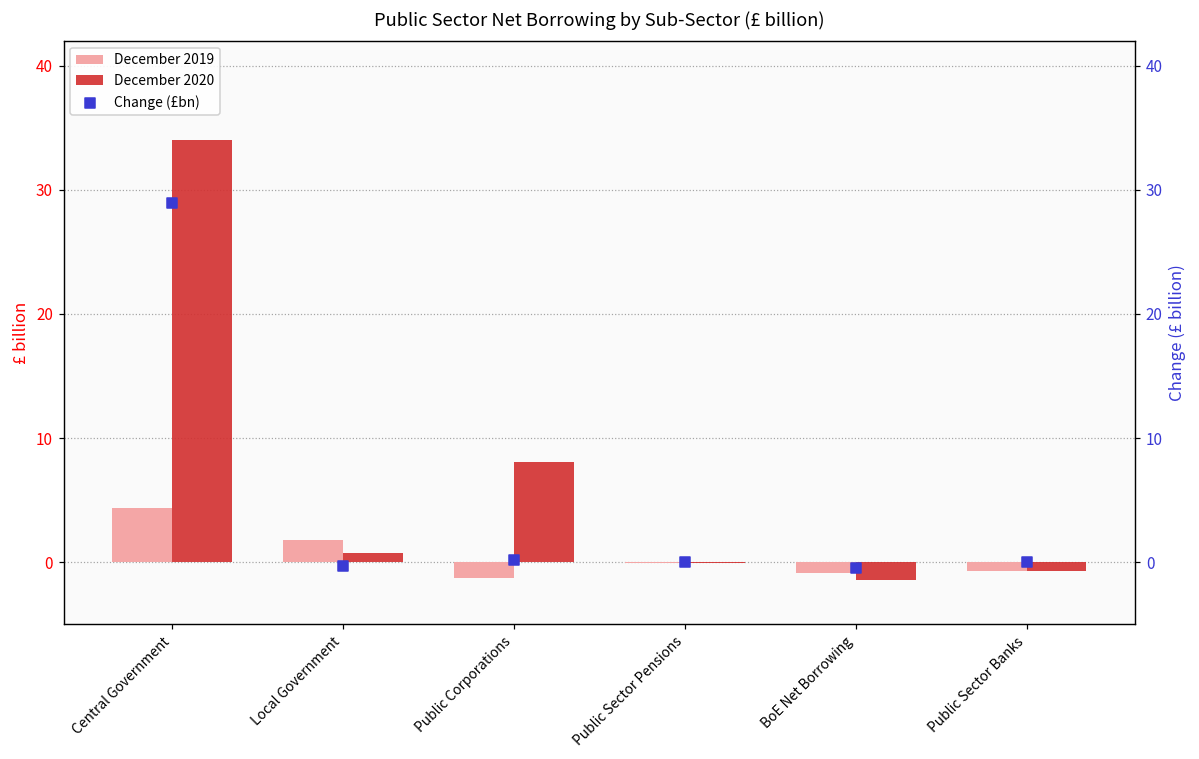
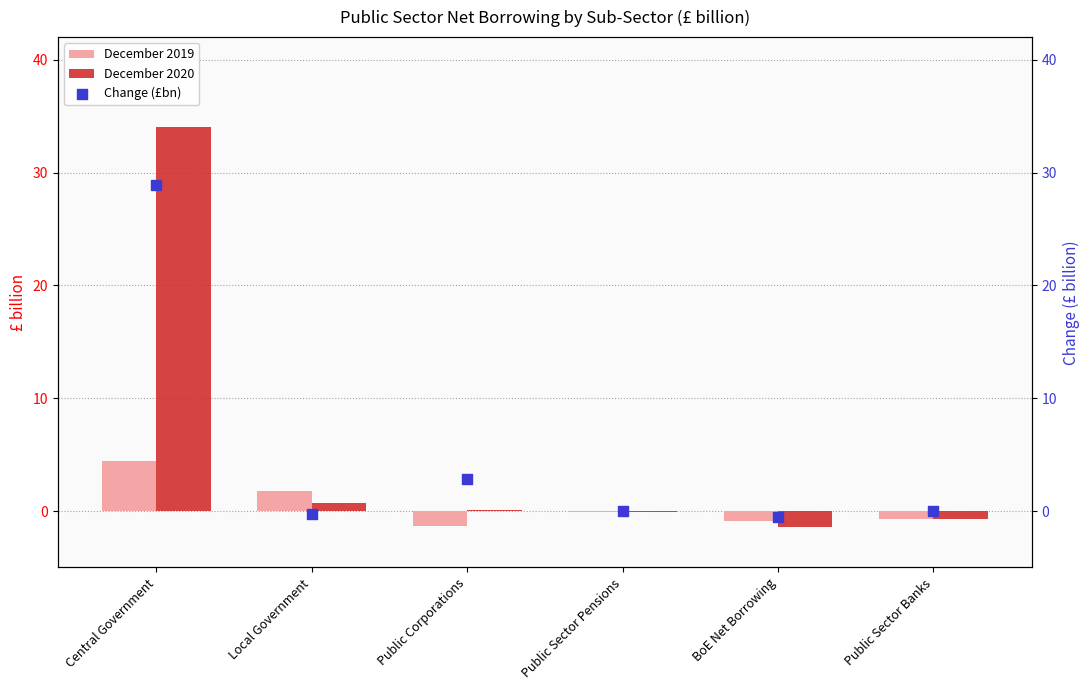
December 2020, Public Corporations: 8.1 -> 0.1
Change (£bn), Public Corporations: 0.2 -> 2.8
